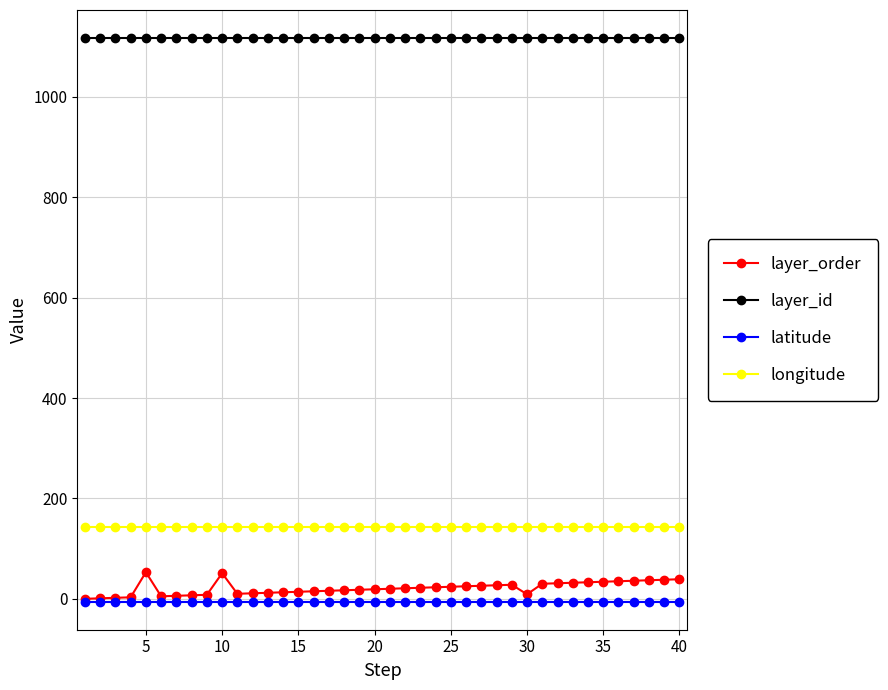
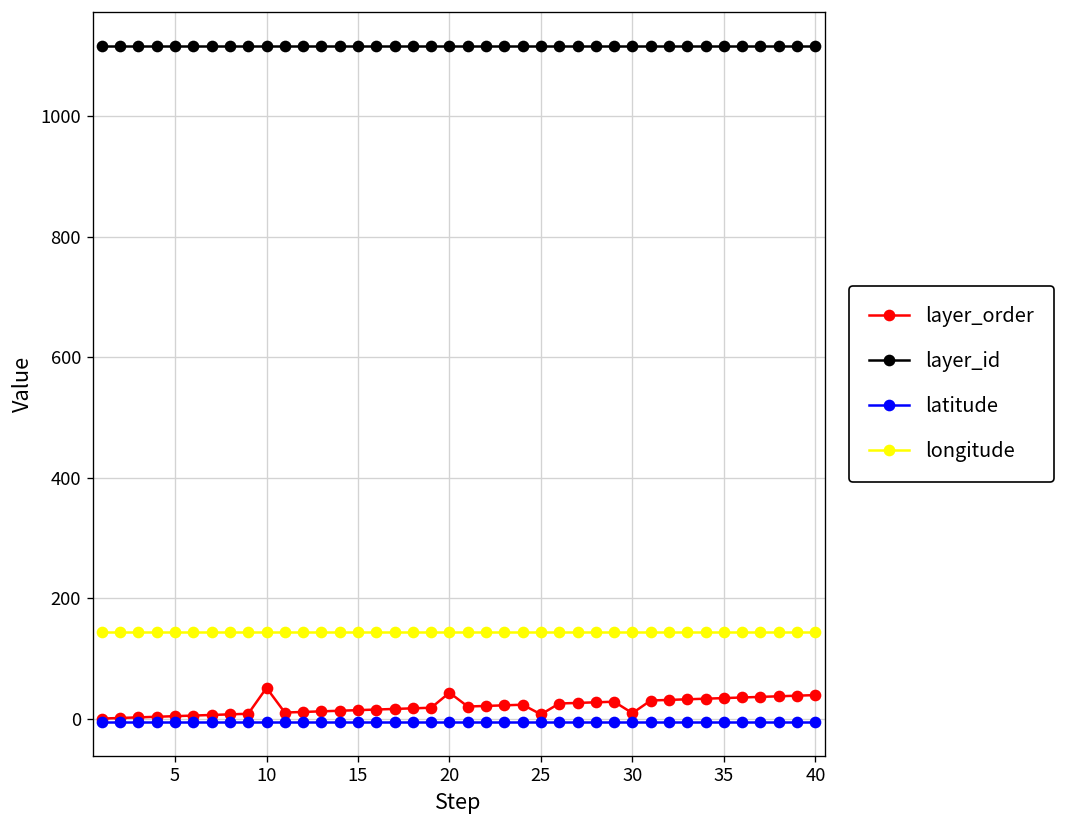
layer_order, 5: 50 -> 0
layer_order, 20: 20 -> 40
layer_order, 25: 20 -> 10
